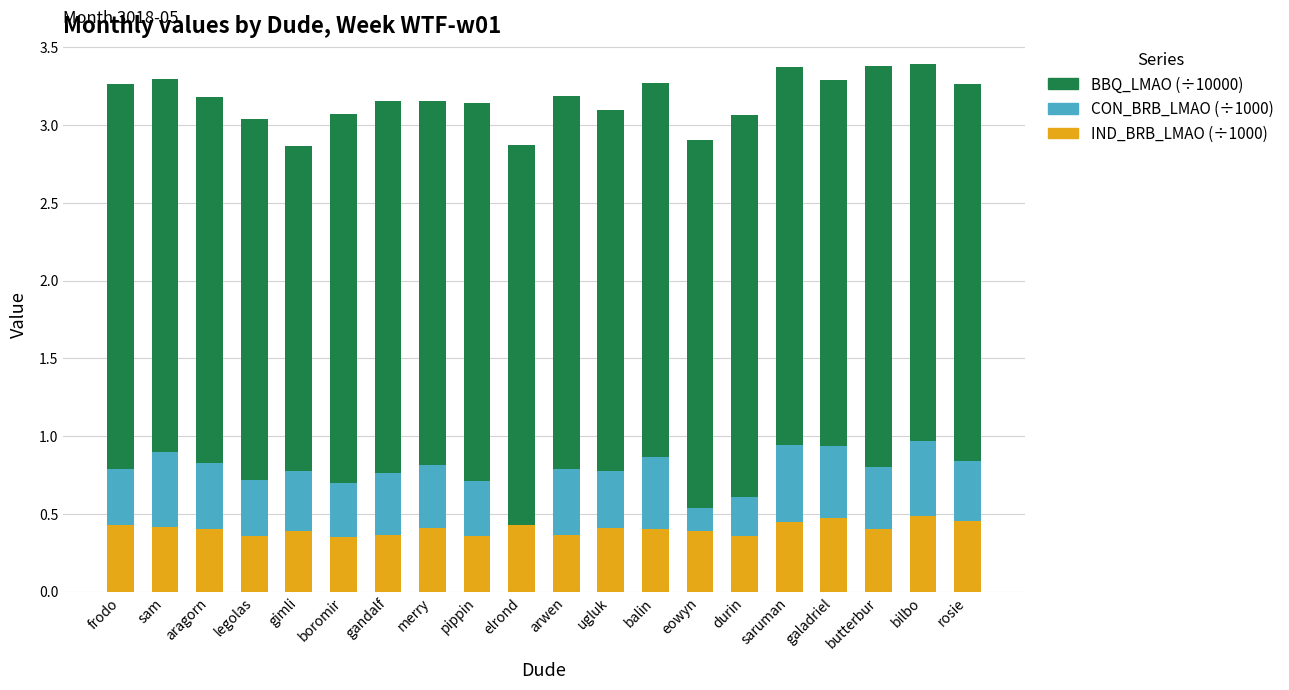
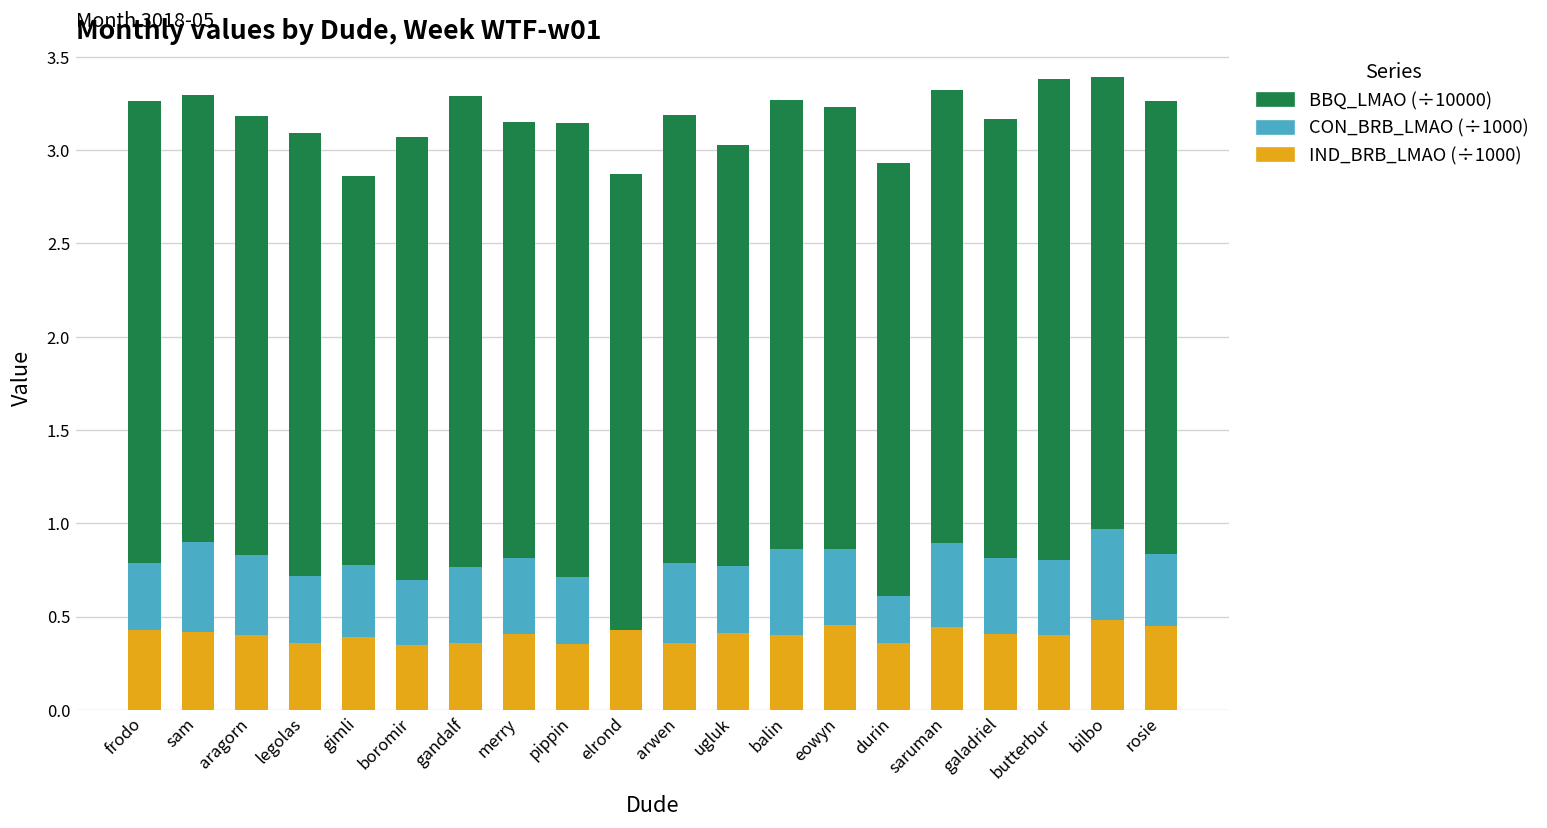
BBQ_LMAO (÷10000), legolas: 2.32 -> 2.38
BBQ_LMAO (÷10000), gandalf: 2.39 -> 2.53
BBQ_LMAO (÷10000), ugluk: 2.32 -> 2.26
IND_BRB_LMAO (÷1000), eowyn: 0.39 -> 0.46
CON_BRB_LMAO (÷1000), eowyn: 0.14 -> 0.41
BBQ_LMAO (÷10000), durin: 2.46 -> 2.32
CON_BRB_LMAO (÷1000), saruman: 0.50 -> 0.45
IND_BRB_LMAO (÷1000), galadriel: 0.47 -> 0.41
CON_BRB_LMAO (÷1000), galadriel: 0.46 -> 0.41
